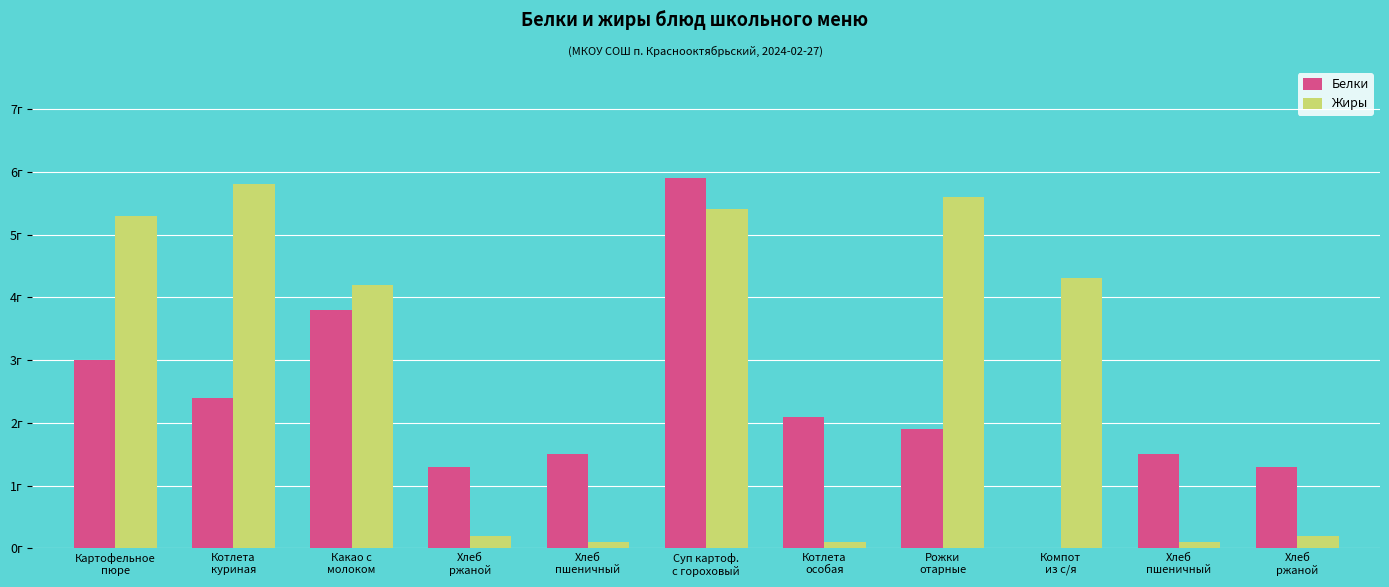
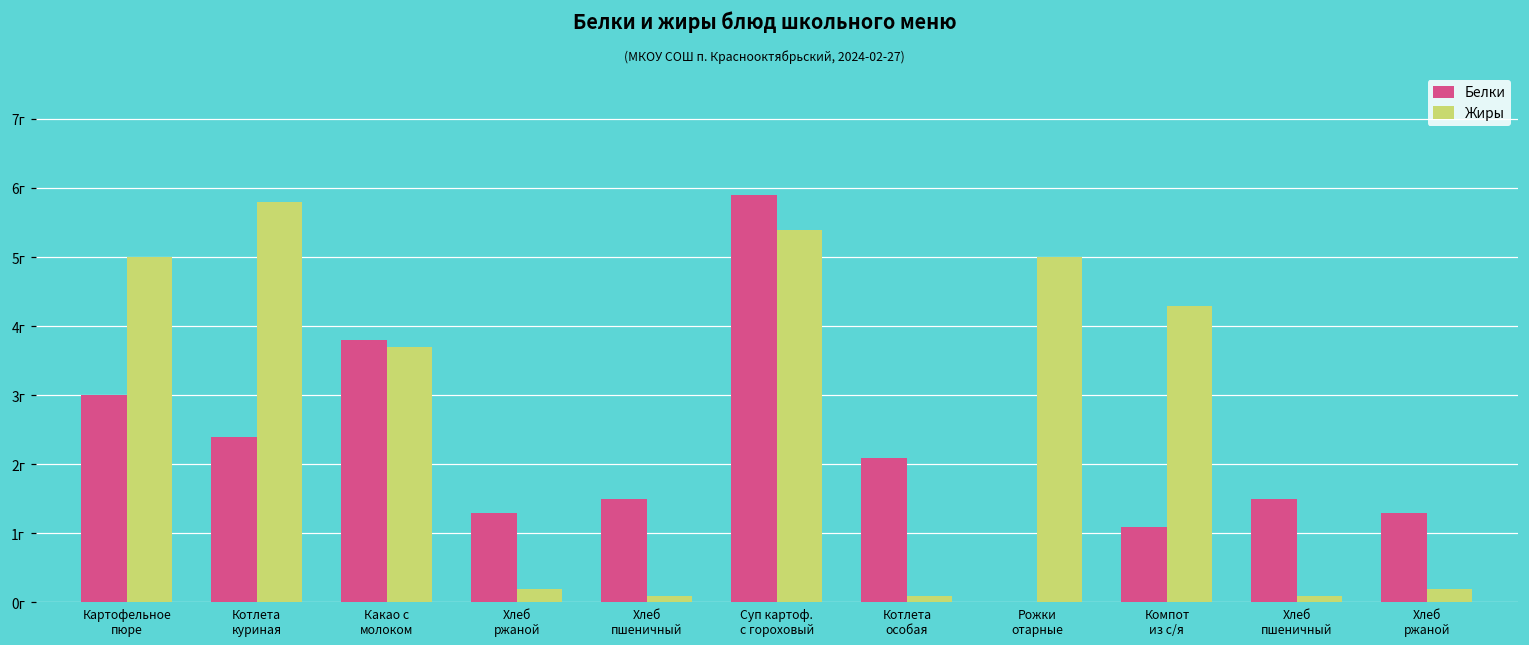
Жиры, Картофельное пюре: 5.3г -> 5.0г
Жиры, Какао с молоком: 4.2г -> 3.7г
Белки, Рожки отарные: 1.9г -> 0.0г
Жиры, Рожки отарные: 5.6г -> 5.0г
Белки, Компот из с/я: 0.0г -> 1.1г
